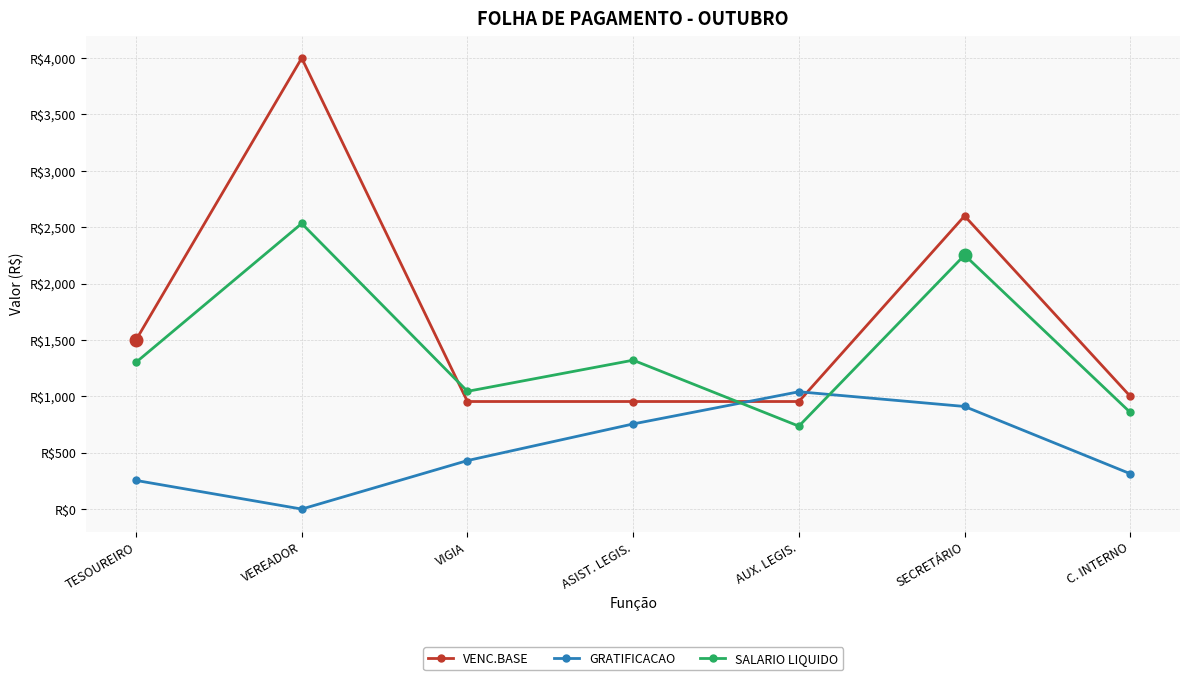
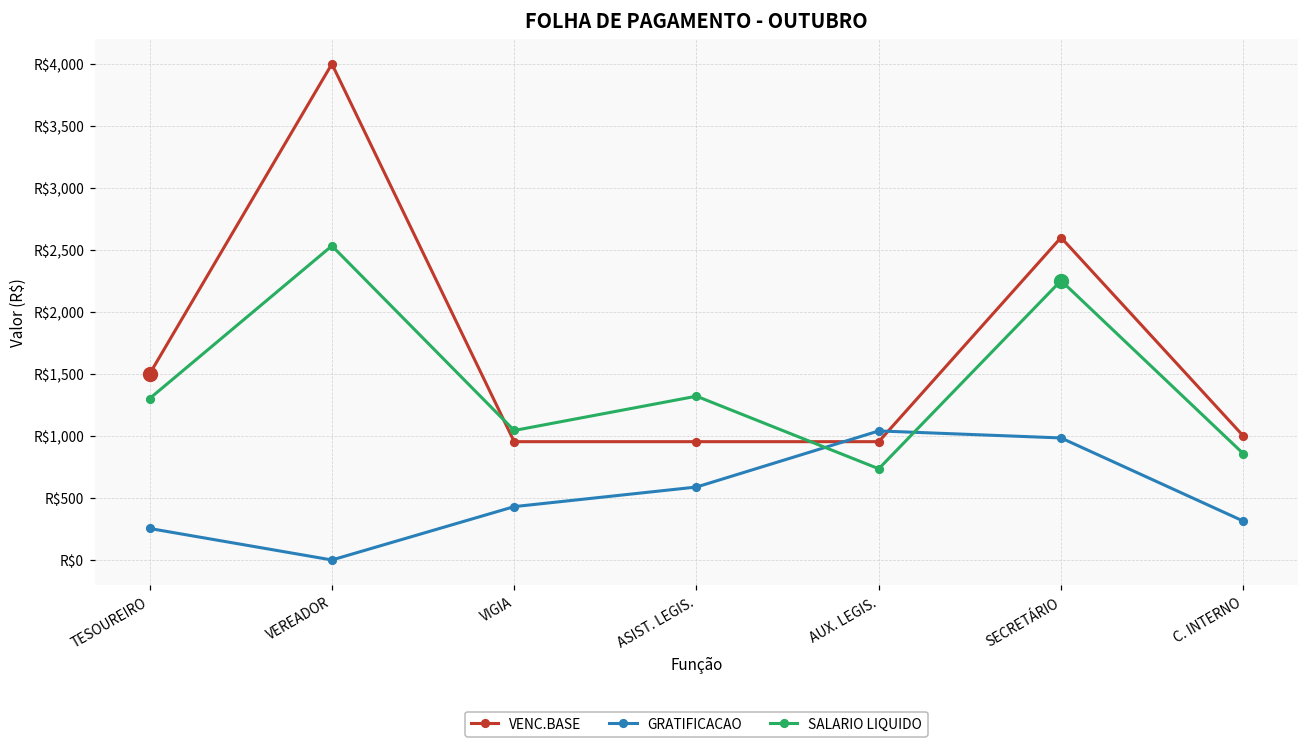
GRATIFICACAO, ASIST. LEGIS.: R$760 -> R$590
GRATIFICACAO, SECRETÁRIO: R$910 -> R$980
